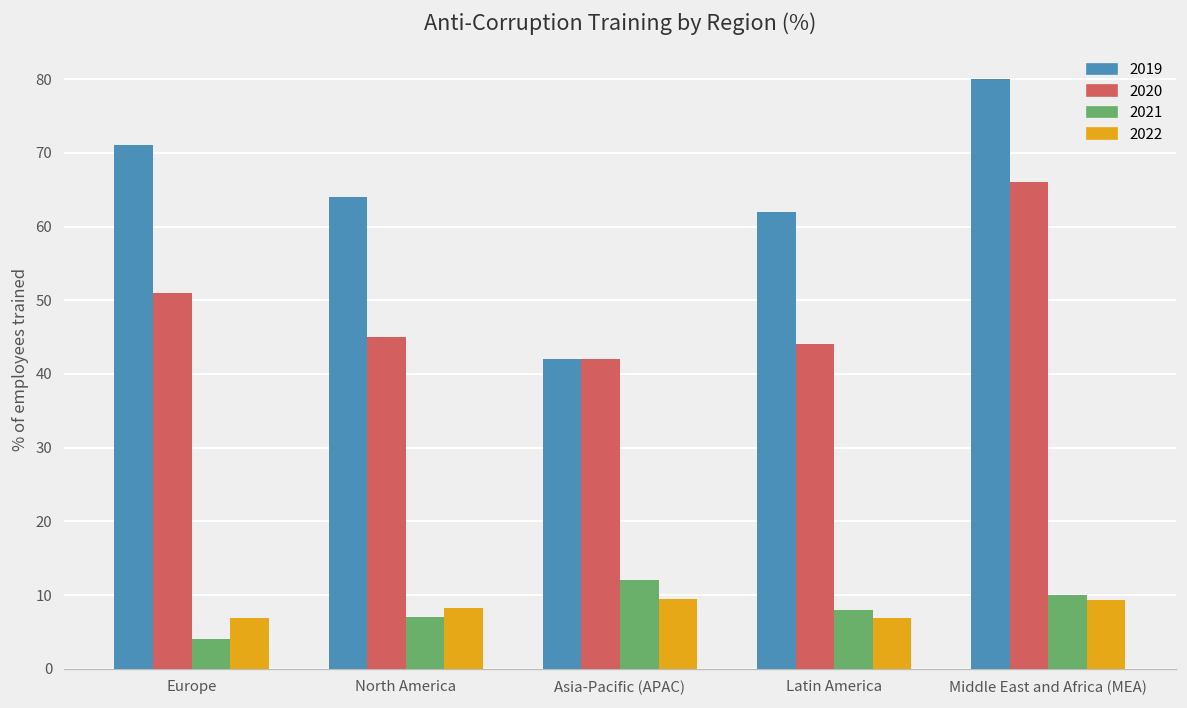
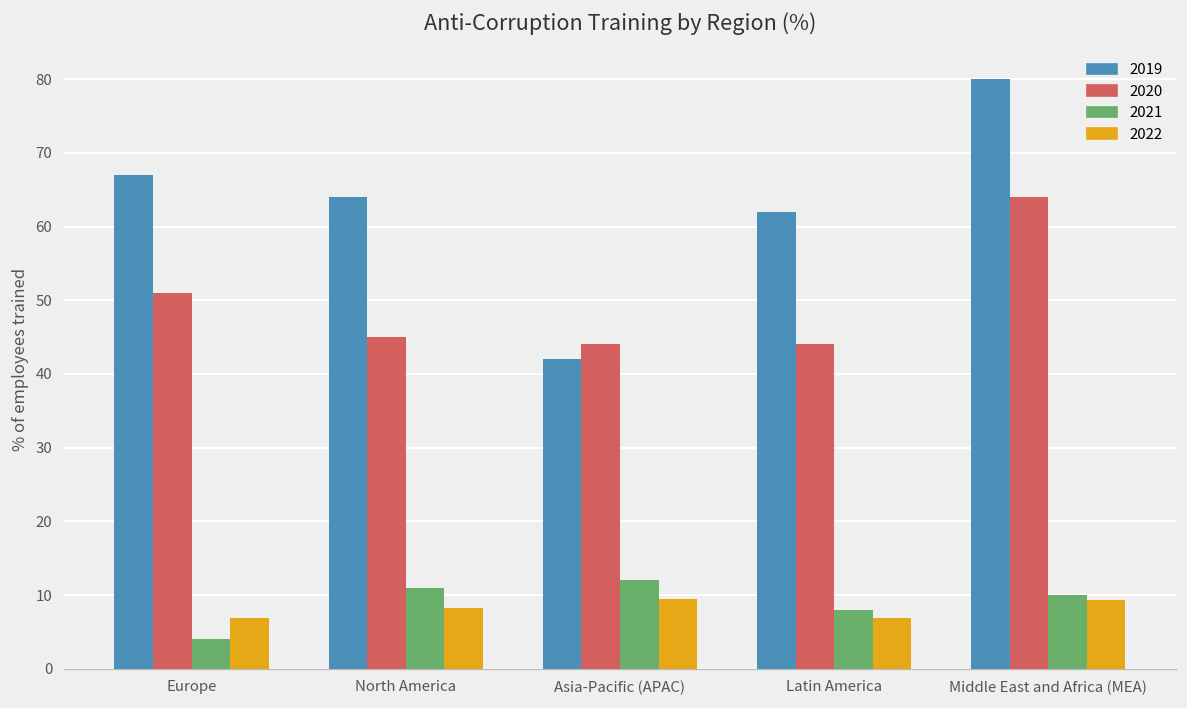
2019, Europe: 71 -> 67
2021, North America: 7 -> 11
2020, Asia-Pacific (APAC): 42 -> 44
2020, Middle East and Africa (MEA): 66 -> 64
